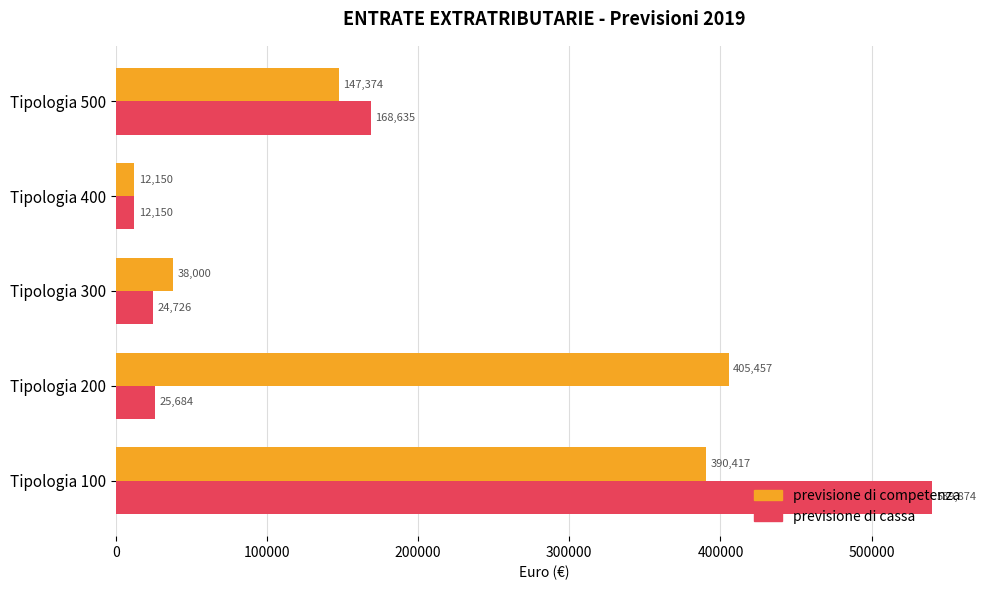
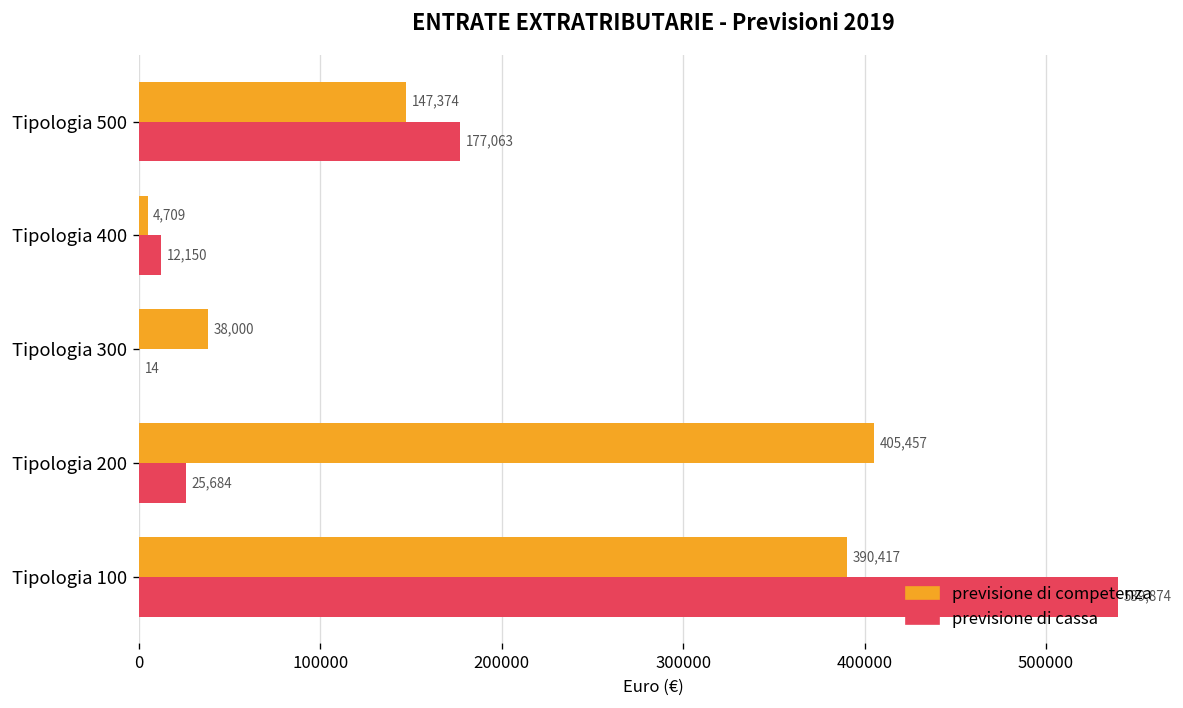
previsione di cassa, Tipologia 500: 168,635 -> 177,063
previsione di competenza, Tipologia 400: 12,150 -> 4,709
previsione di cassa, Tipologia 300: 24,726 -> 14
